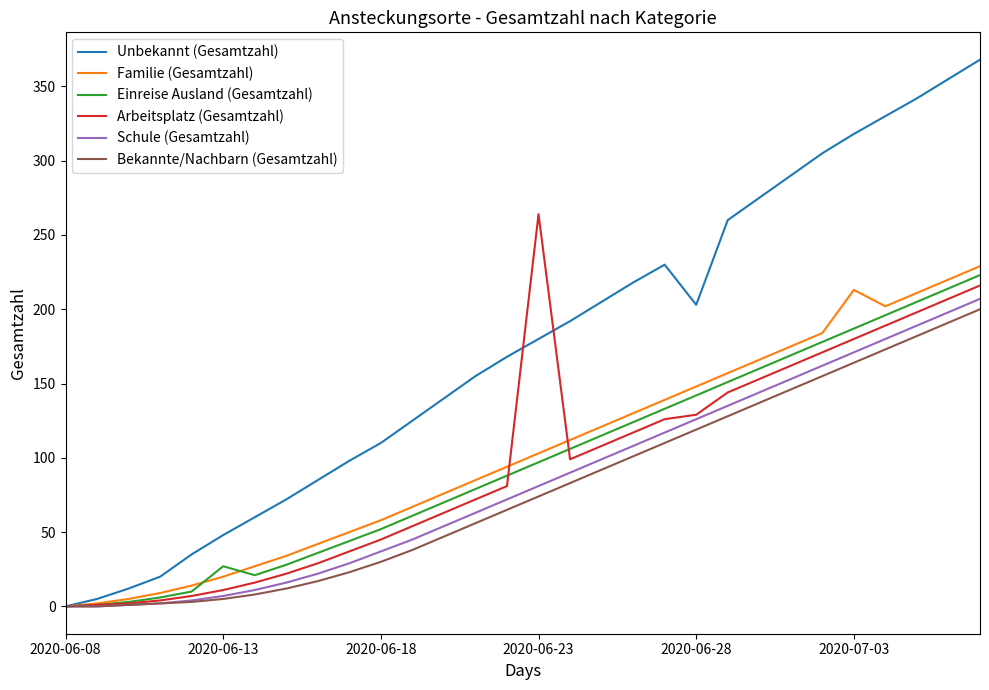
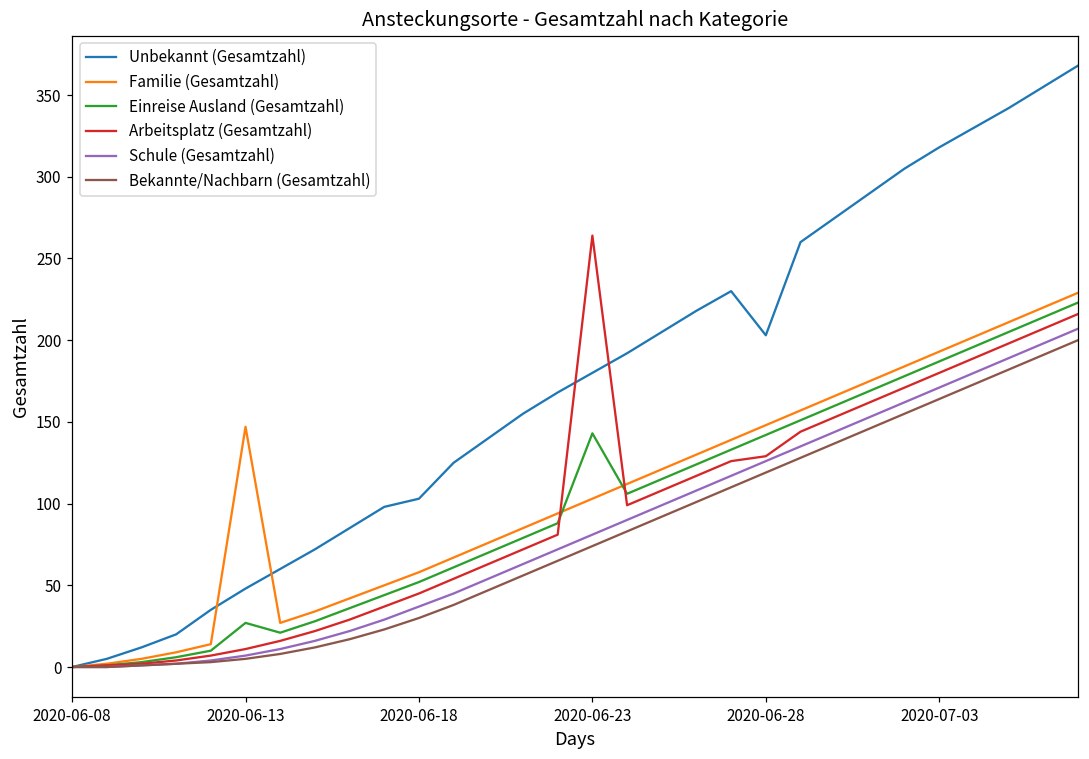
Familie (Gesamtzahl), 2020-06-13: 20 -> 147
Unbekannt (Gesamtzahl), 2020-06-18: 110 -> 103
Einreise Ausland (Gesamtzahl), 2020-06-23: 97 -> 143
Familie (Gesamtzahl), 2020-07-03: 213 -> 193
